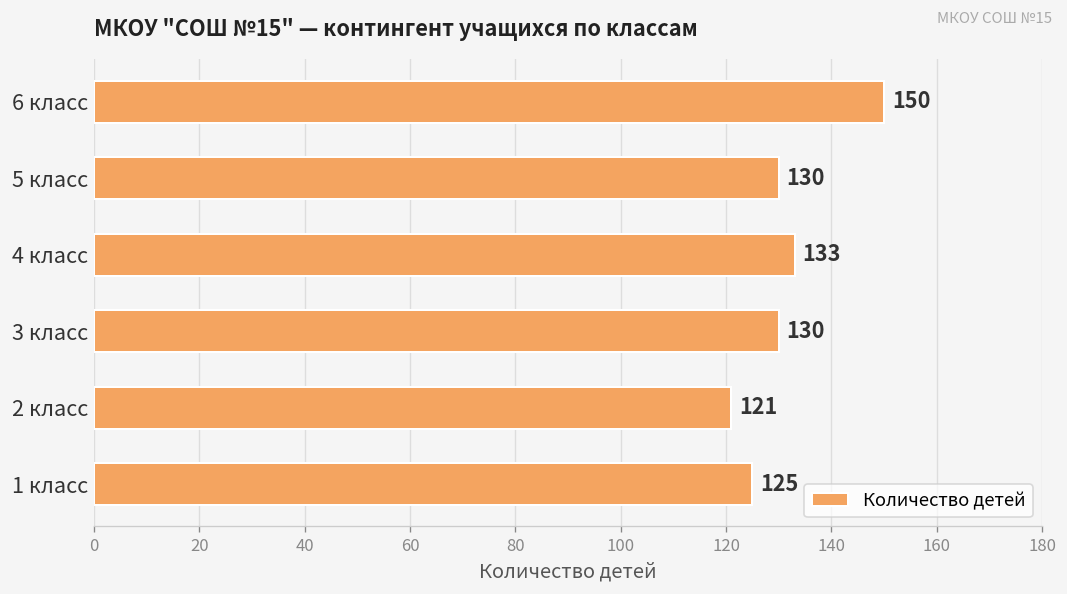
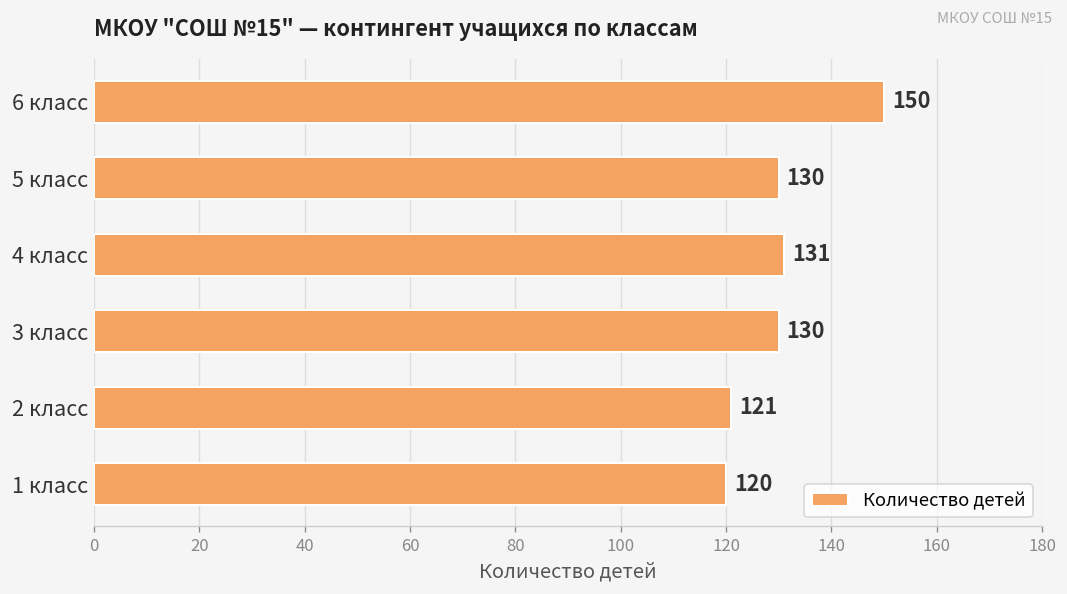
4 класс: 133 -> 131
1 класс: 125 -> 120
